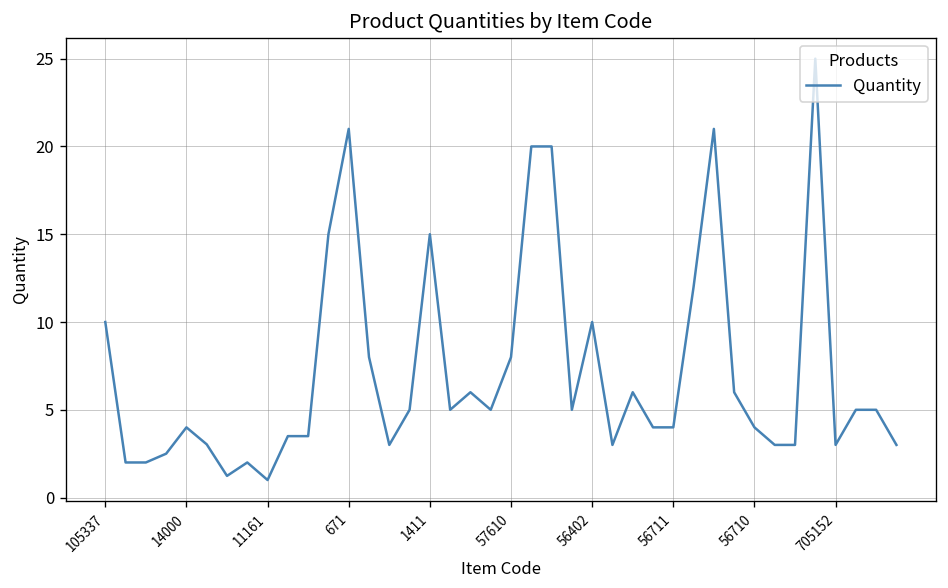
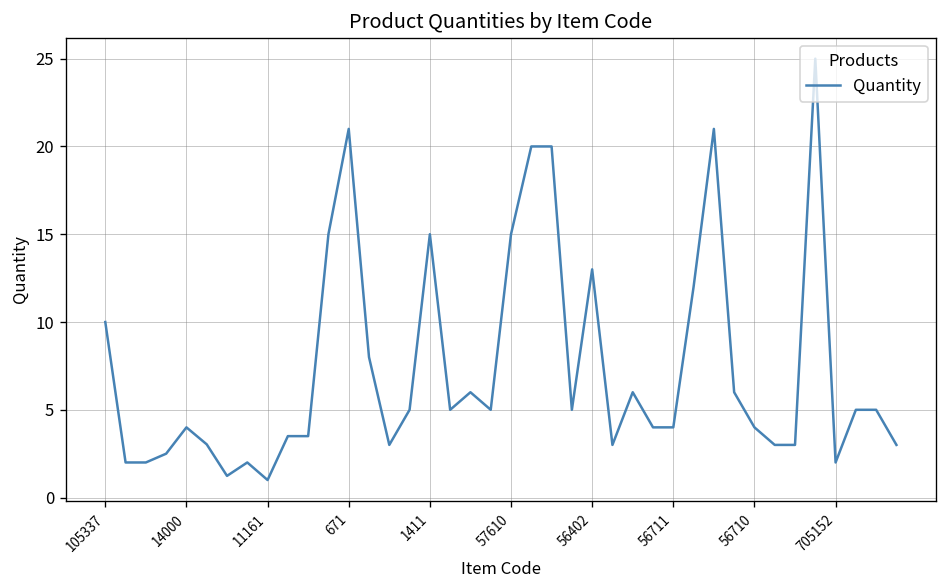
57610: 8 -> 15
56402: 10 -> 13
705152: 3 -> 2
